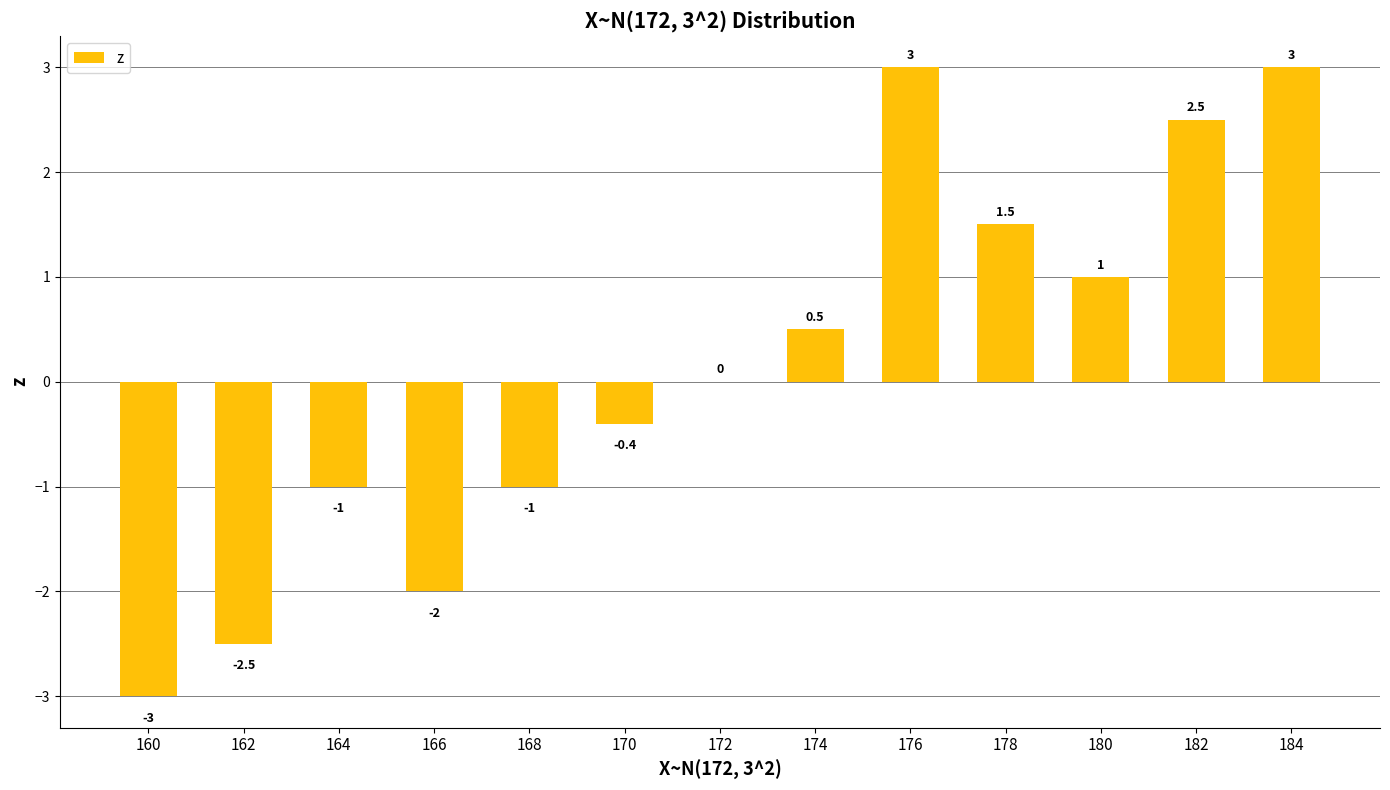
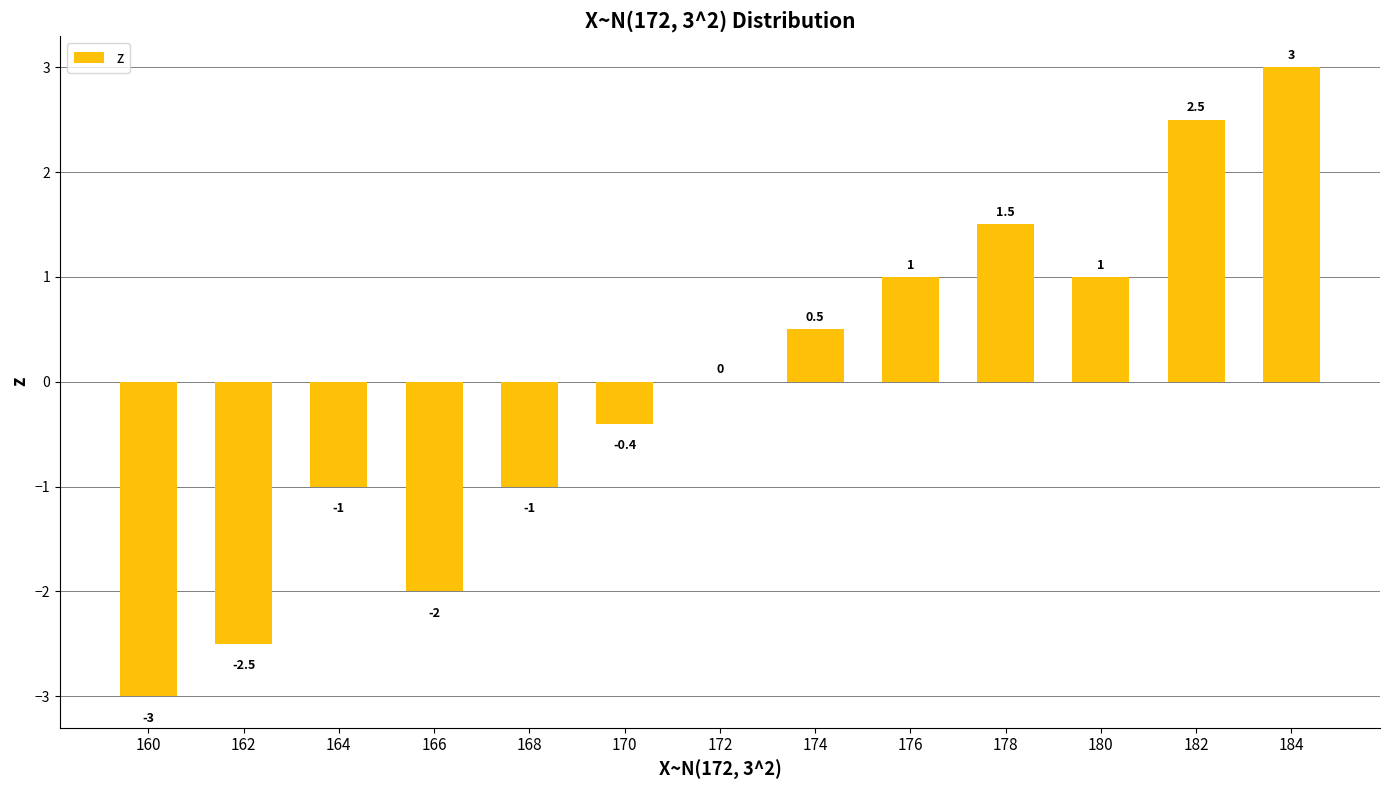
176: 3 -> 1
